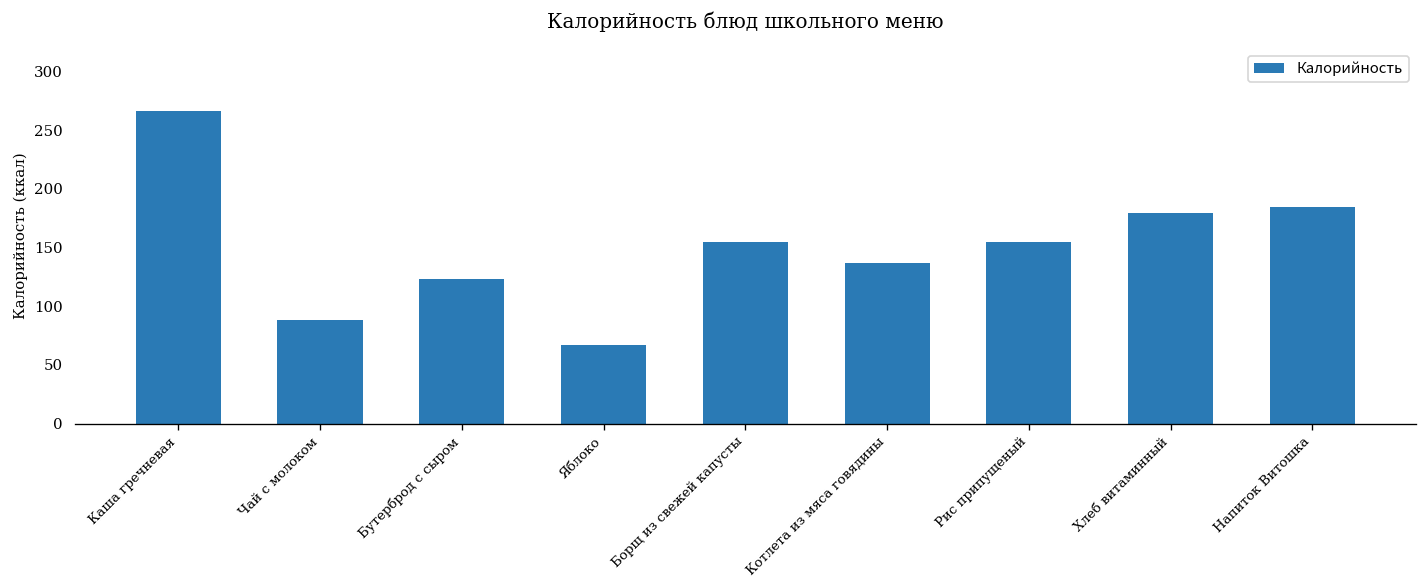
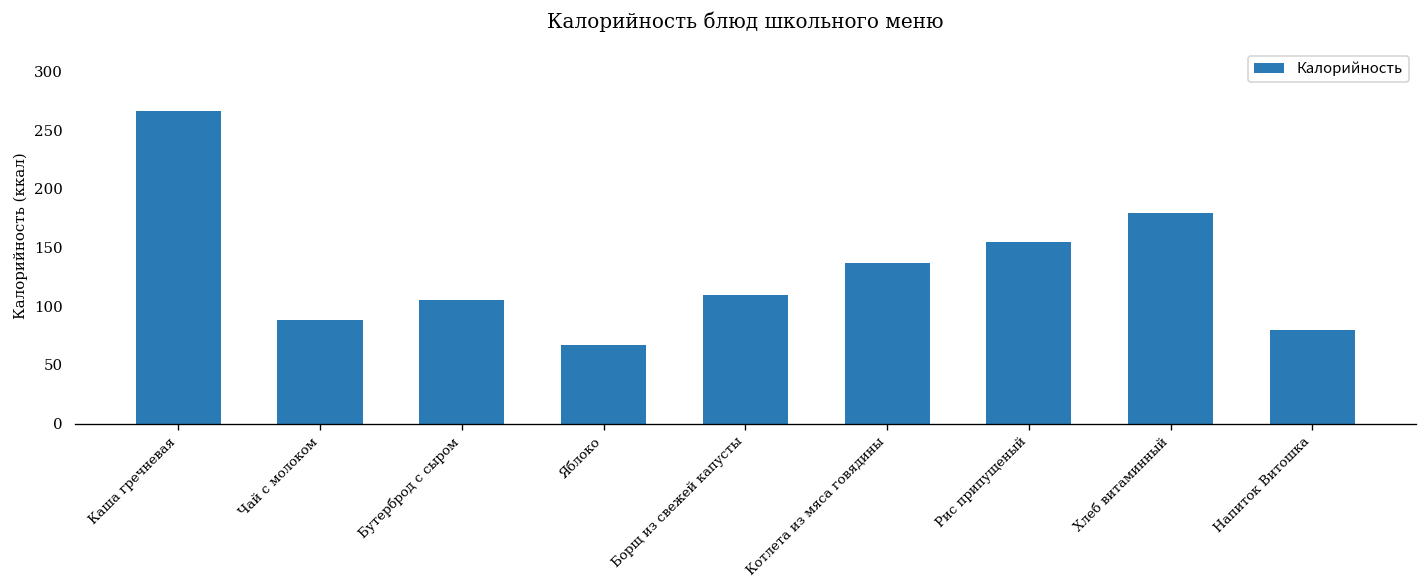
Бутерброд с сыром: 120 -> 110
Борщ из свежей капусты: 150 -> 110
Напиток Витошка: 180 -> 80
